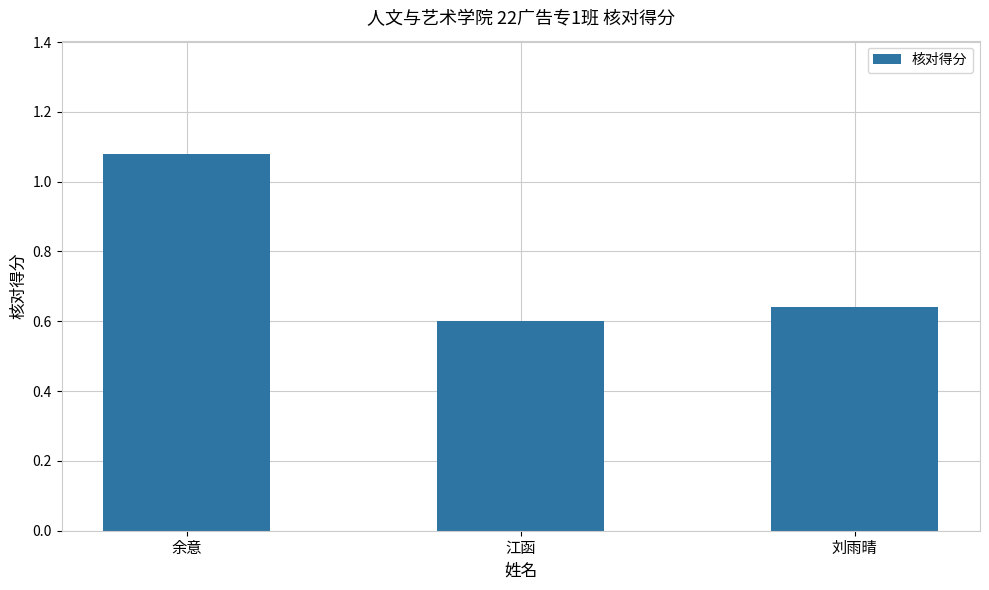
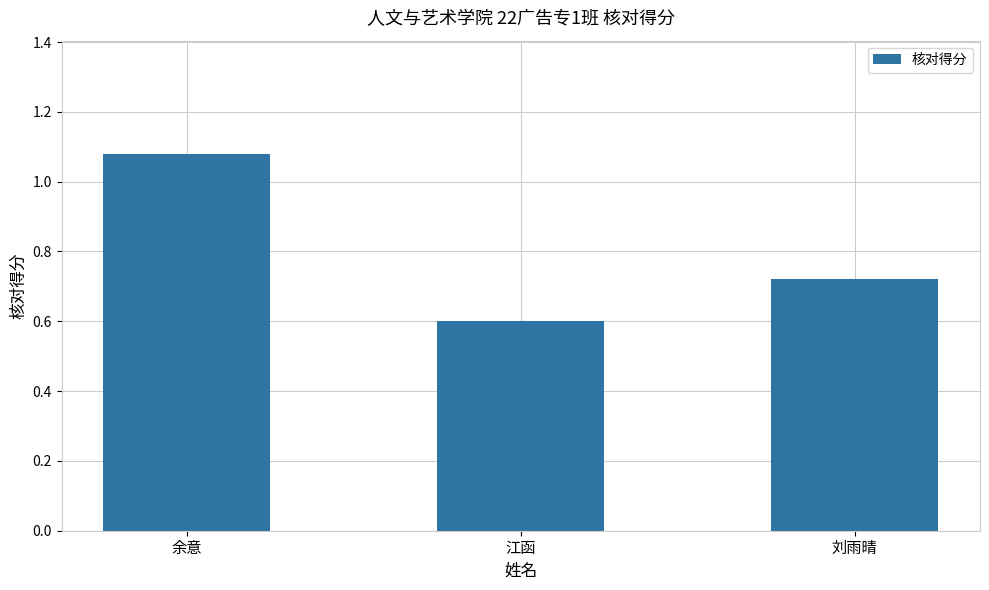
刘雨晴: 0.64 -> 0.72
